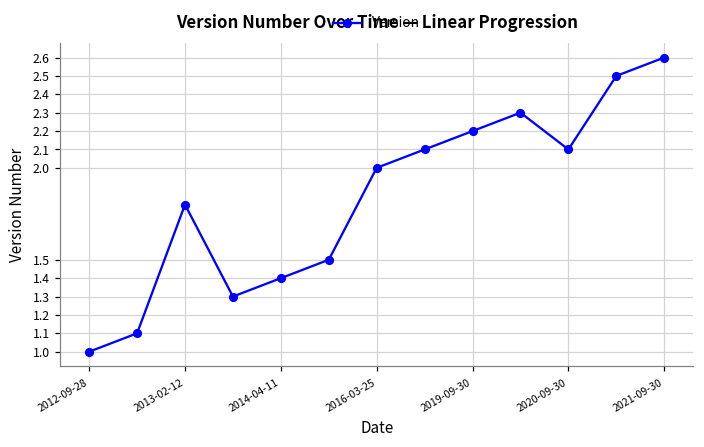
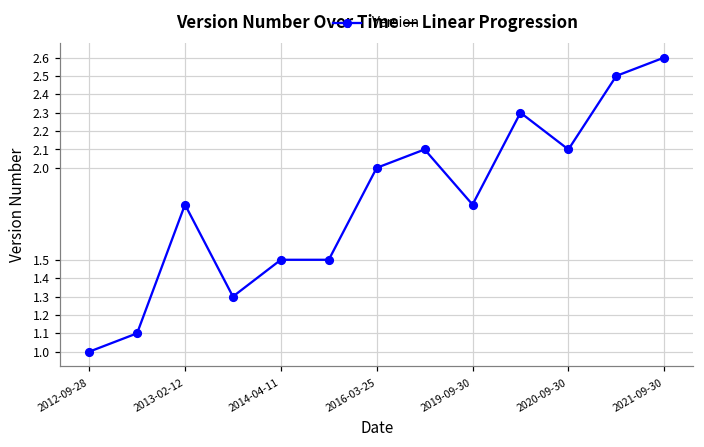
2014-04-11: 1.4 -> 1.5
2019-09-30: 2.2 -> 1.8
